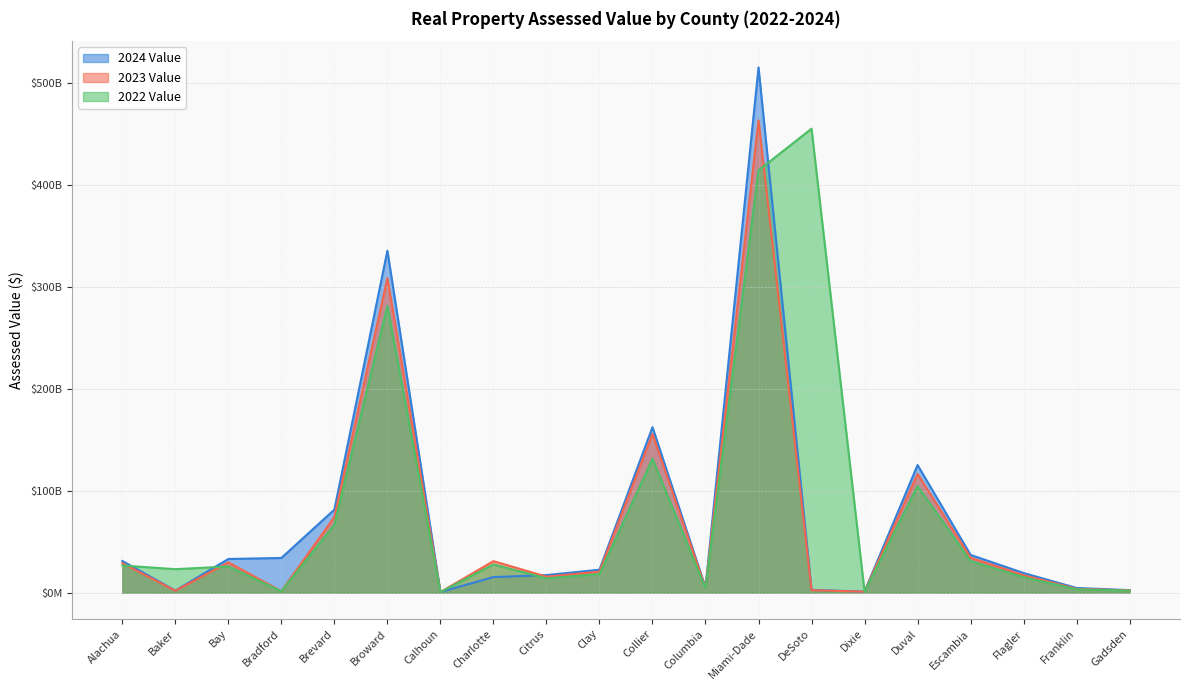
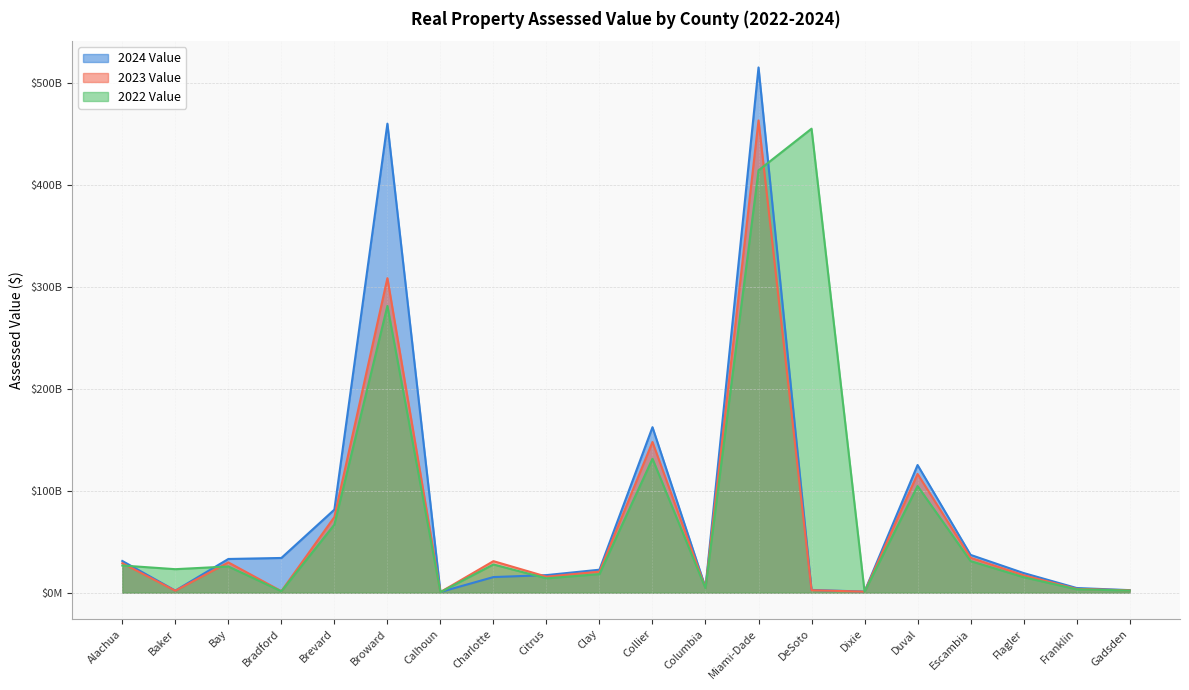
2024 Value, Broward: $336000000000 -> $460000000000
2023 Value, Collier: $156000000000 -> $148000000000
